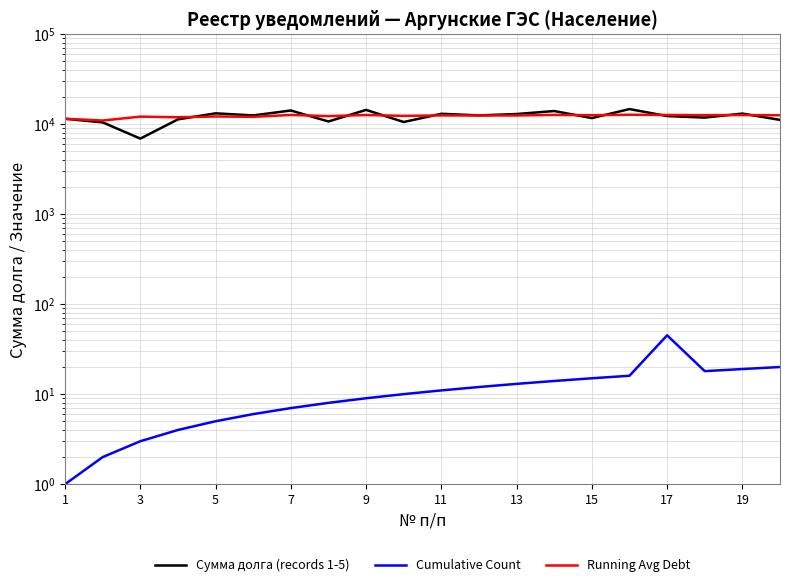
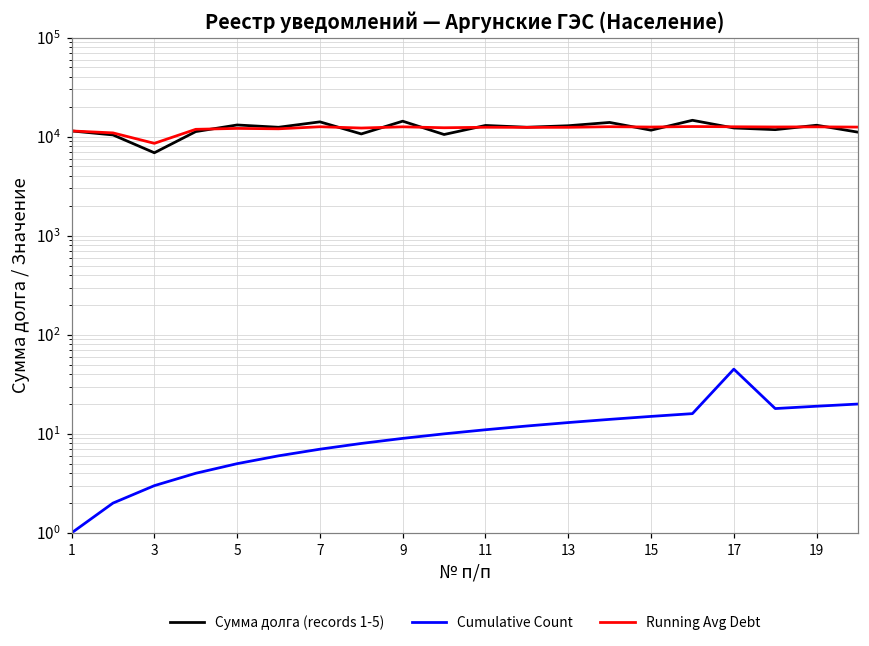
Running Avg Debt, 3: 12000 -> 9000
